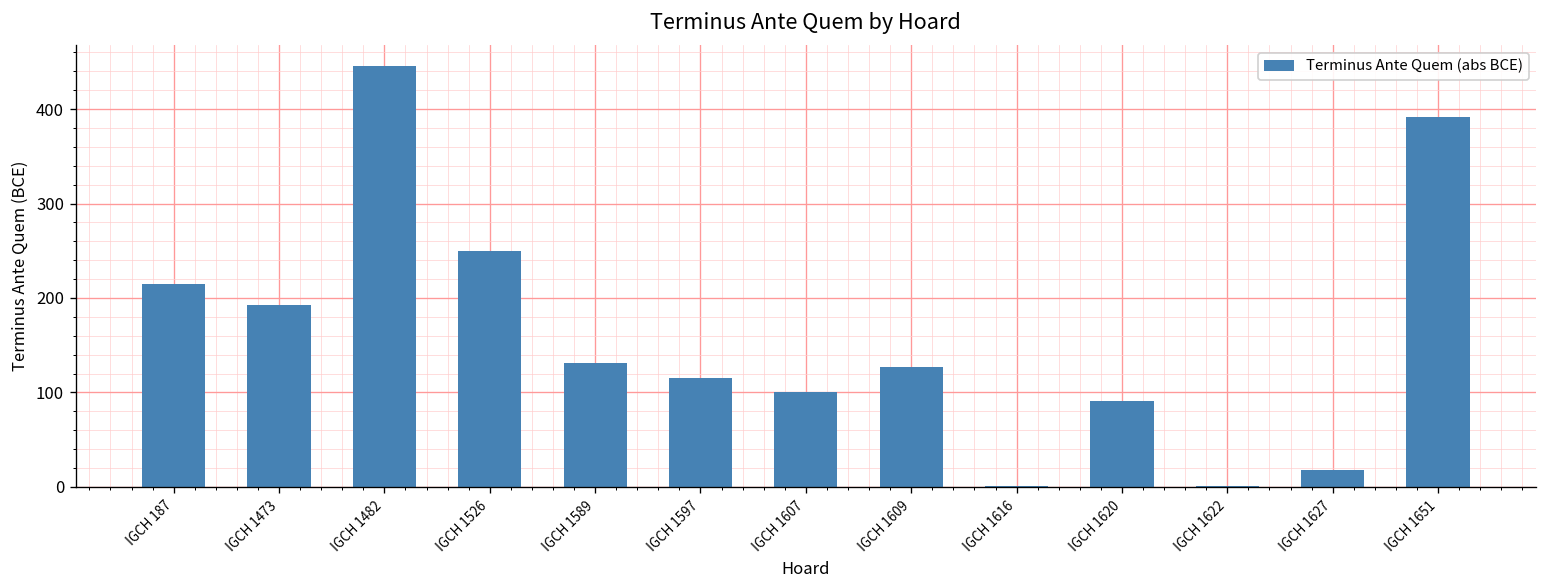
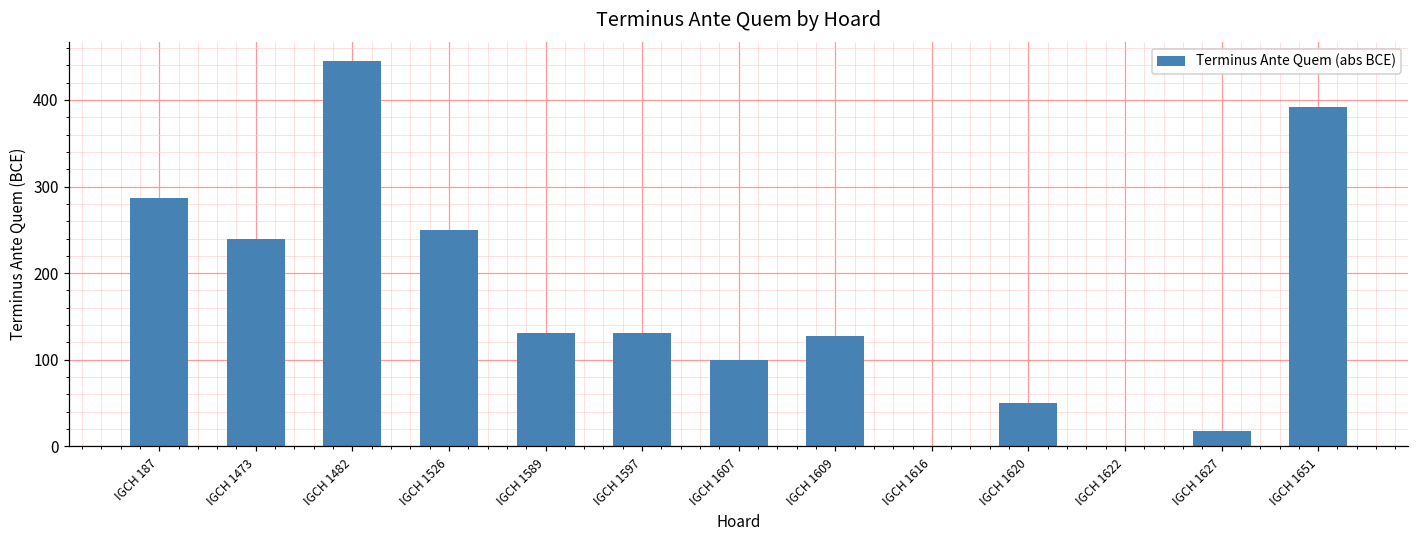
IGCH 187: 220 -> 290
IGCH 1473: 190 -> 240
IGCH 1597: 120 -> 130
IGCH 1620: 90 -> 50
